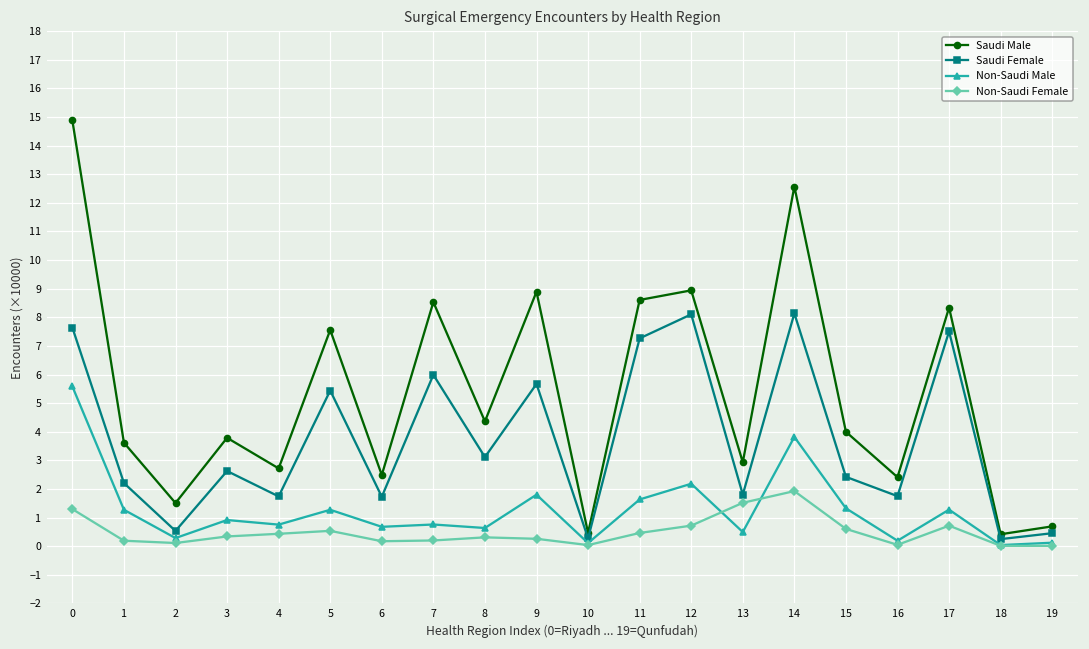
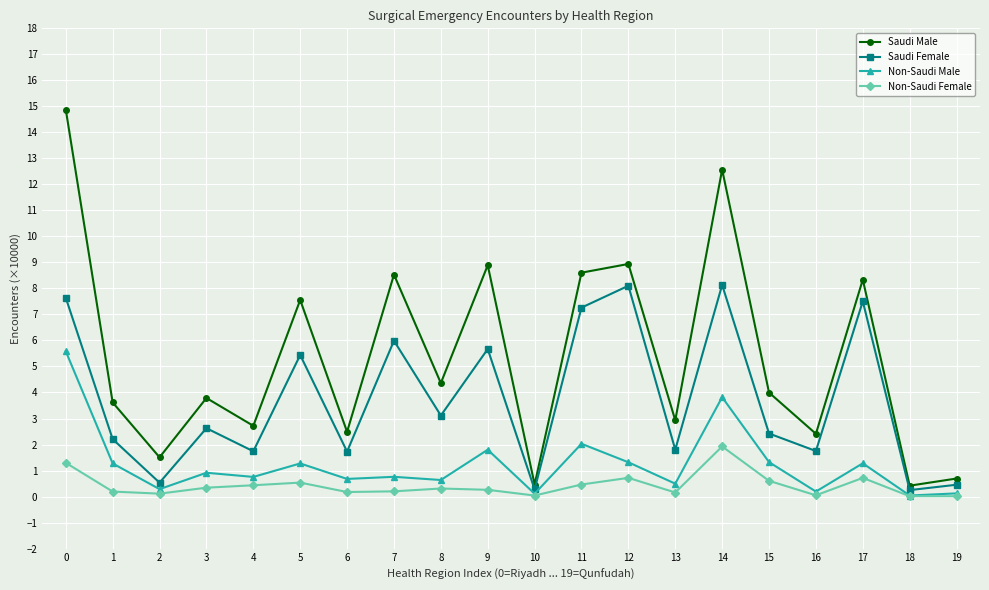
Non-Saudi Male, 11: 1.6 -> 2.0
Non-Saudi Male, 12: 2.2 -> 1.3
Non-Saudi Female, 13: 1.5 -> 0.2
